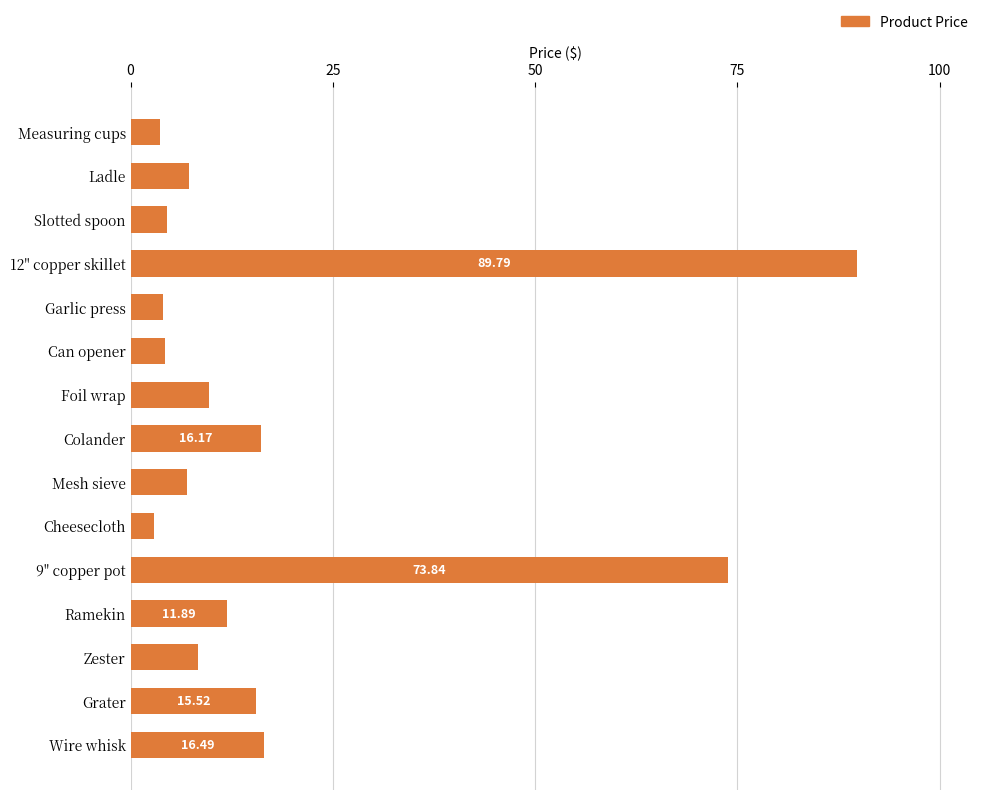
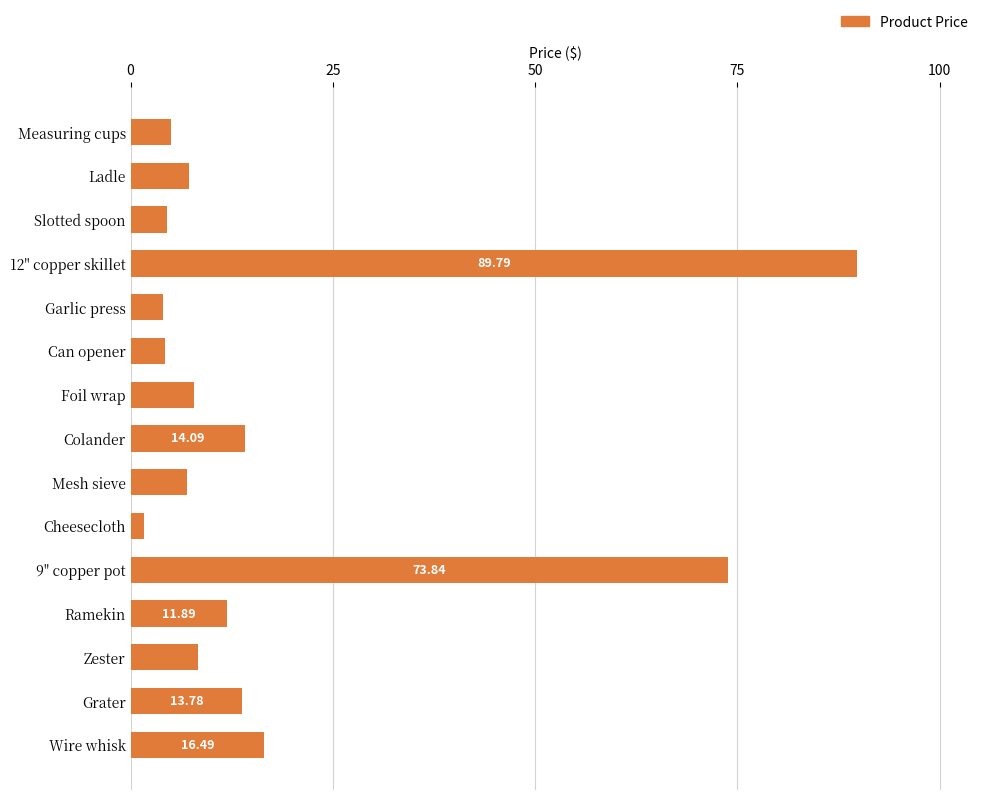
Measuring cups: 4 -> 5
Foil wrap: 10 -> 8
Colander: 16.17 -> 14.09
Cheesecloth: 3 -> 2
Grater: 15.52 -> 13.78
